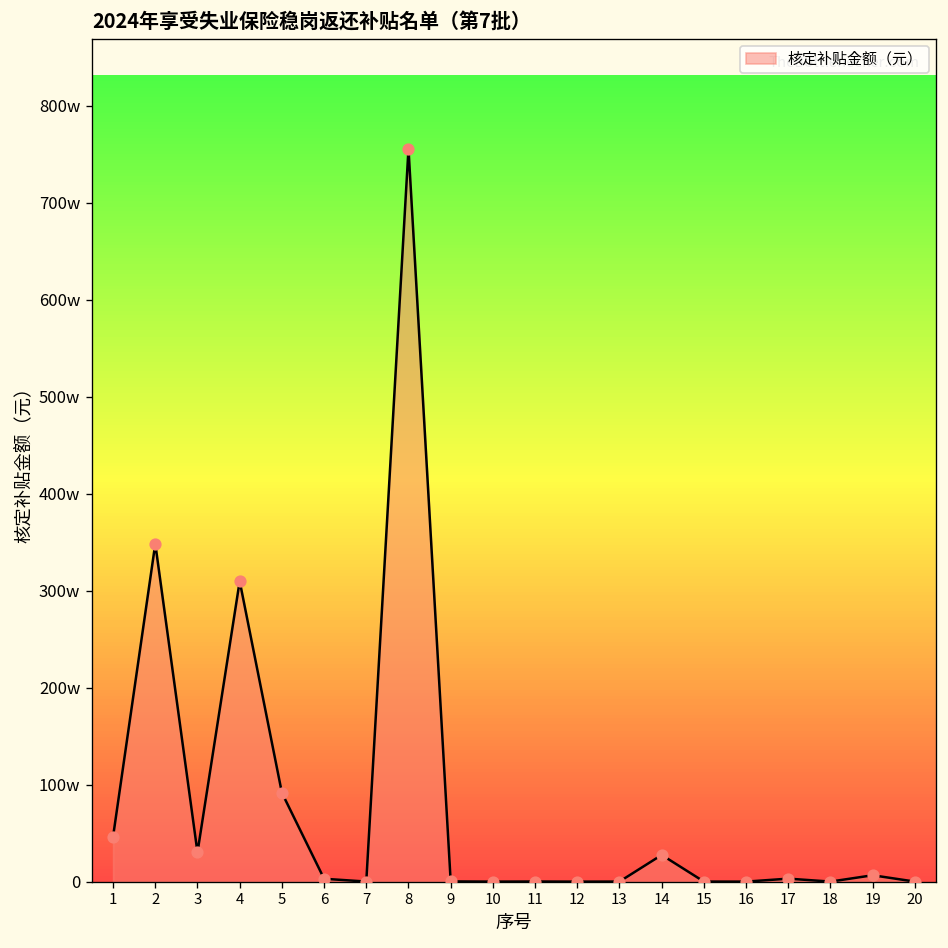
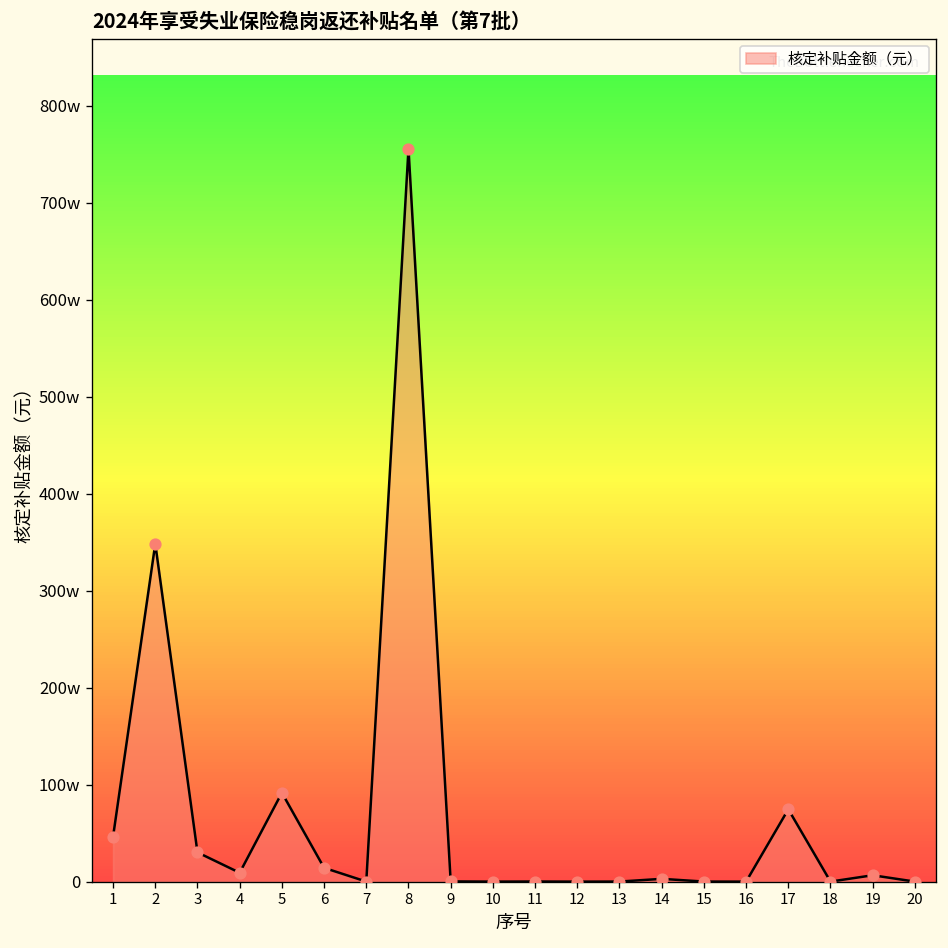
4: 310w -> 10w
6: 0w -> 10w
14: 30w -> 0w
17: 0w -> 70w
